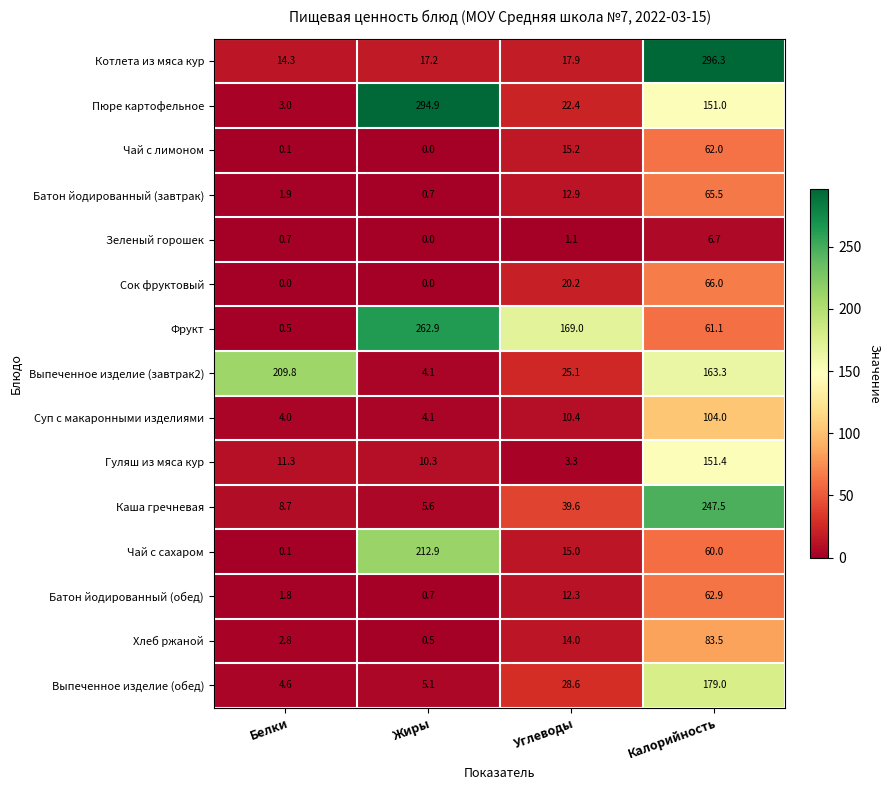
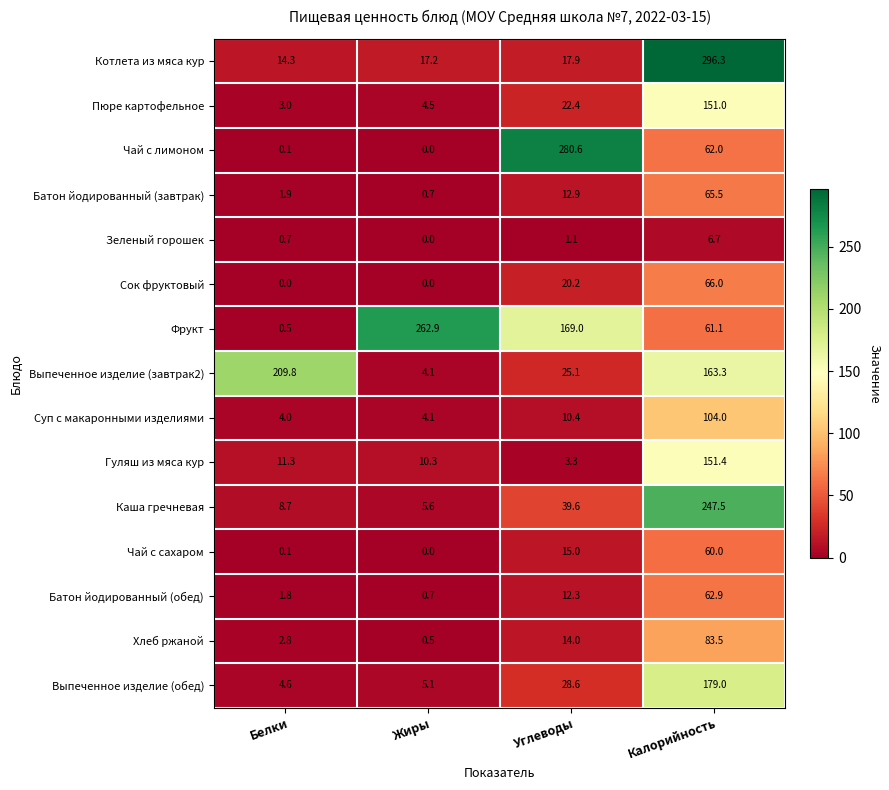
Пюре картофельное, Жиры: 294.9 -> 4.5
Чай с лимоном, Углеводы: 15.2 -> 280.6
Чай с сахаром, Жиры: 212.9 -> 0.0
